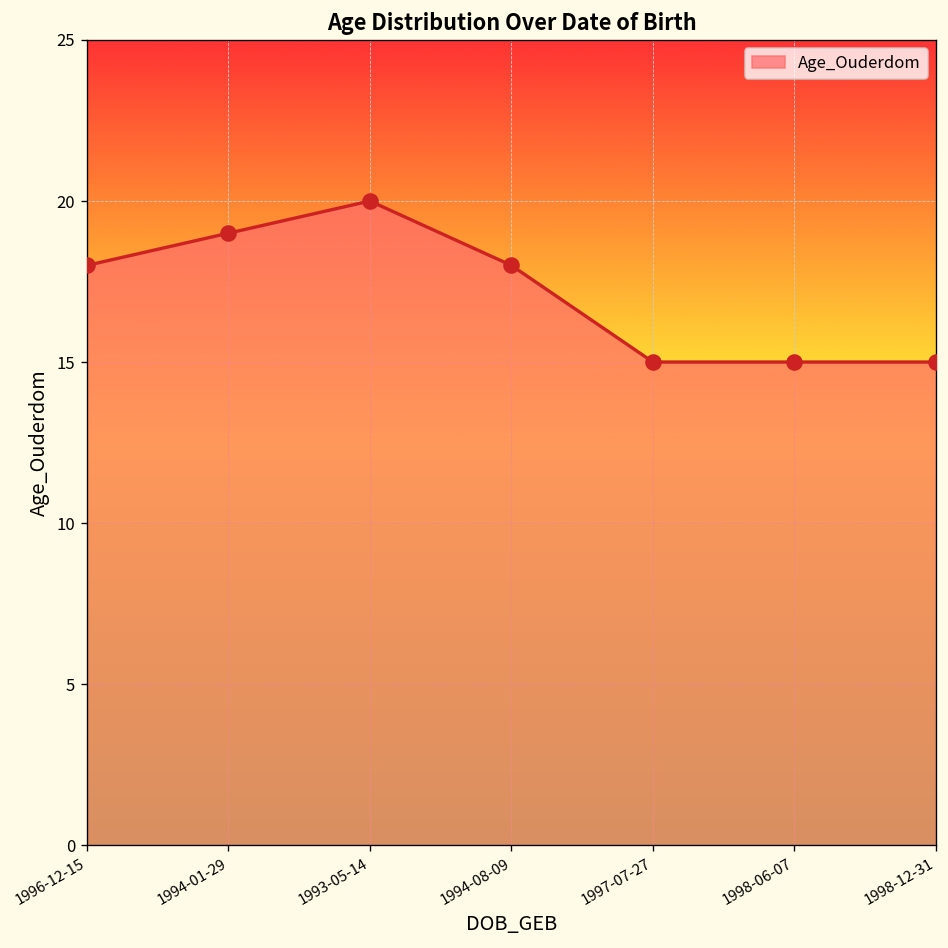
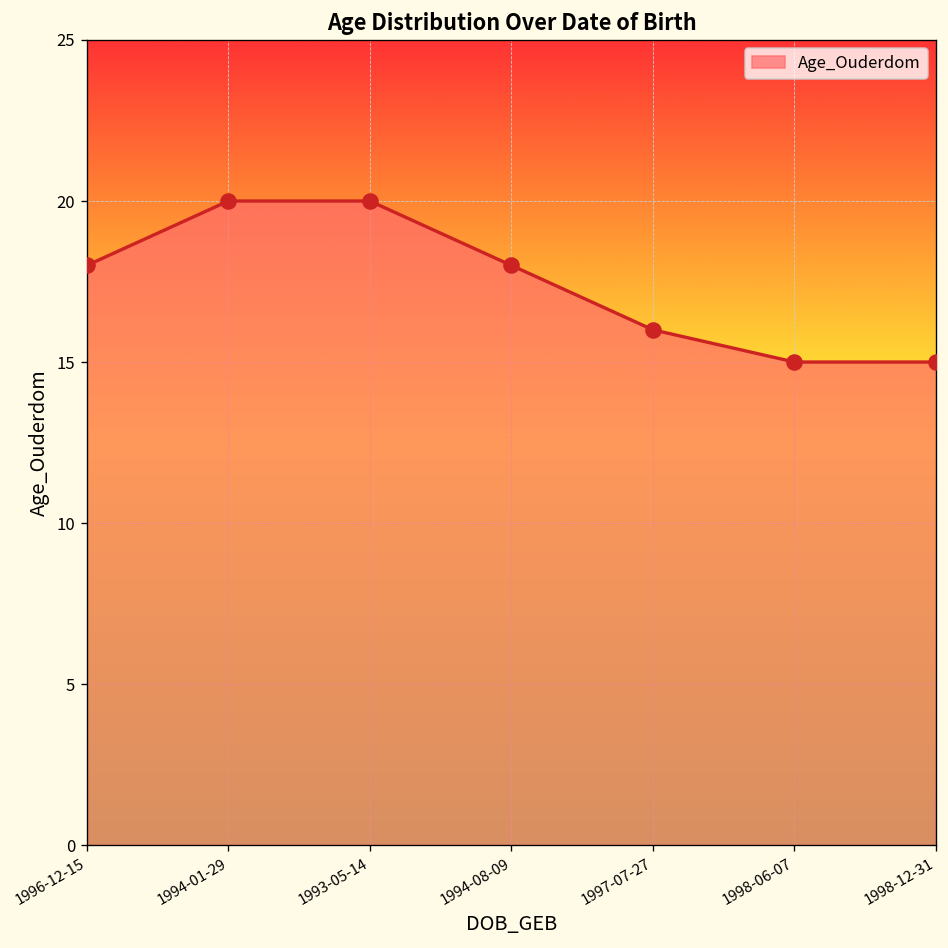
1994-01-29: 19 -> 20
1997-07-27: 15 -> 16
